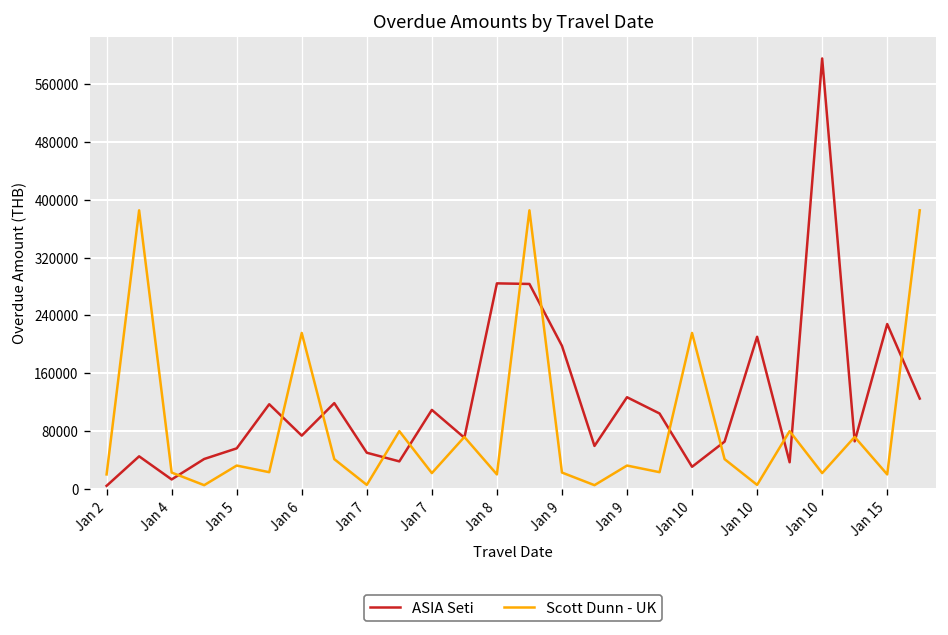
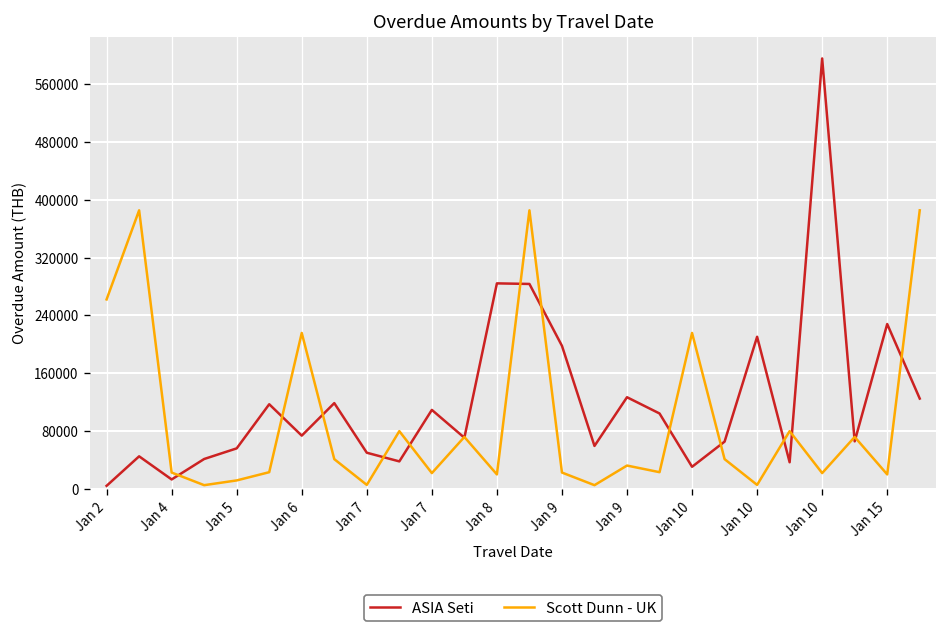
Scott Dunn - UK, Jan 2: 20000 -> 260000
Scott Dunn - UK, Jan 5: 30000 -> 10000
